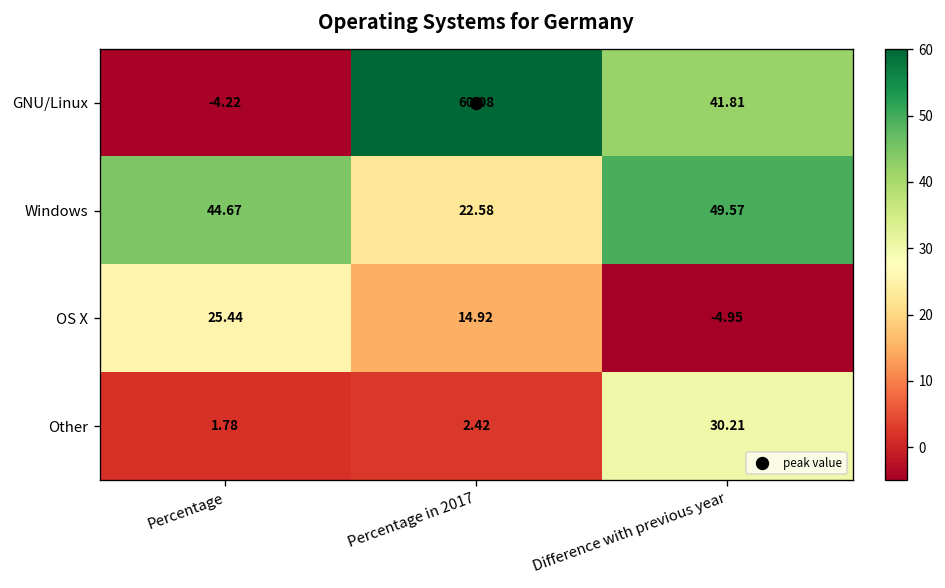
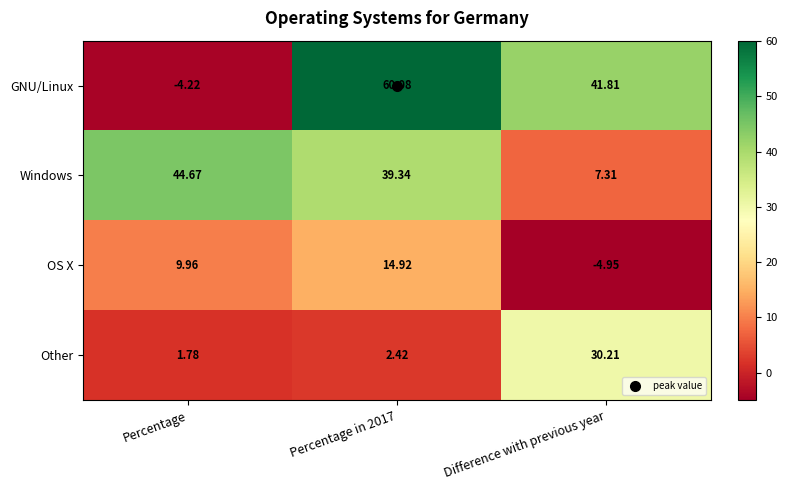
Windows, Percentage in 2017: 22.58 -> 39.34
Windows, Difference with previous year: 49.57 -> 7.31
OS X, Percentage: 25.44 -> 9.96
